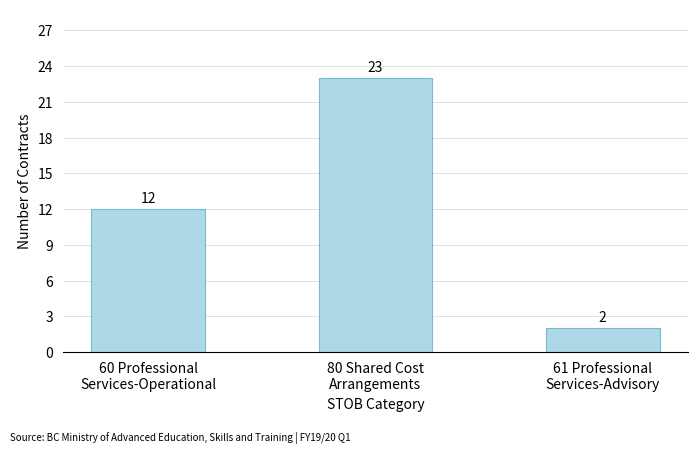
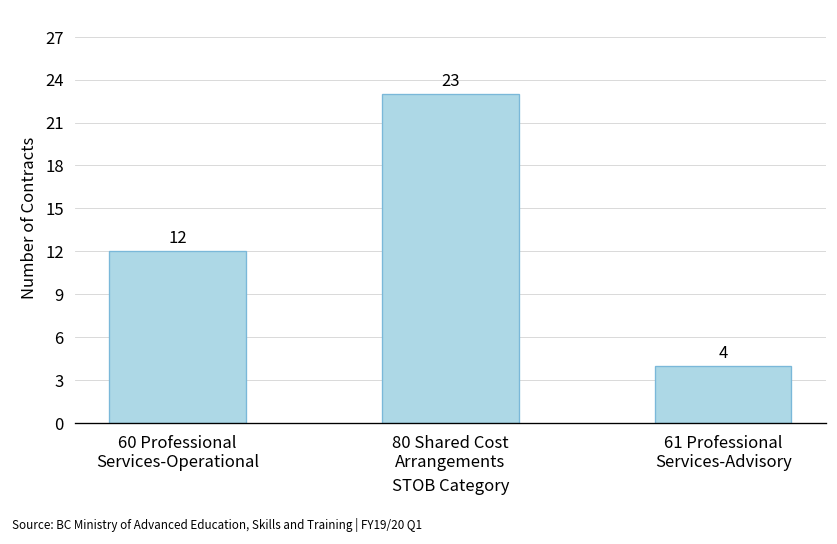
61 Professional Services-Advisory: 2 -> 4
